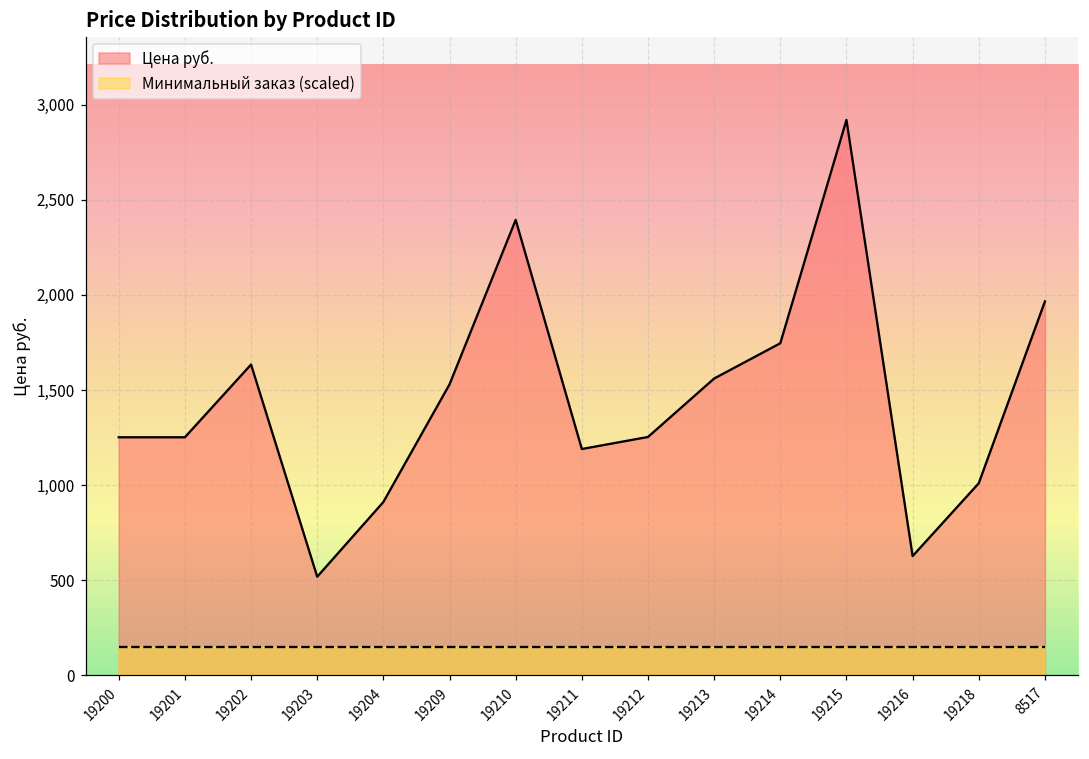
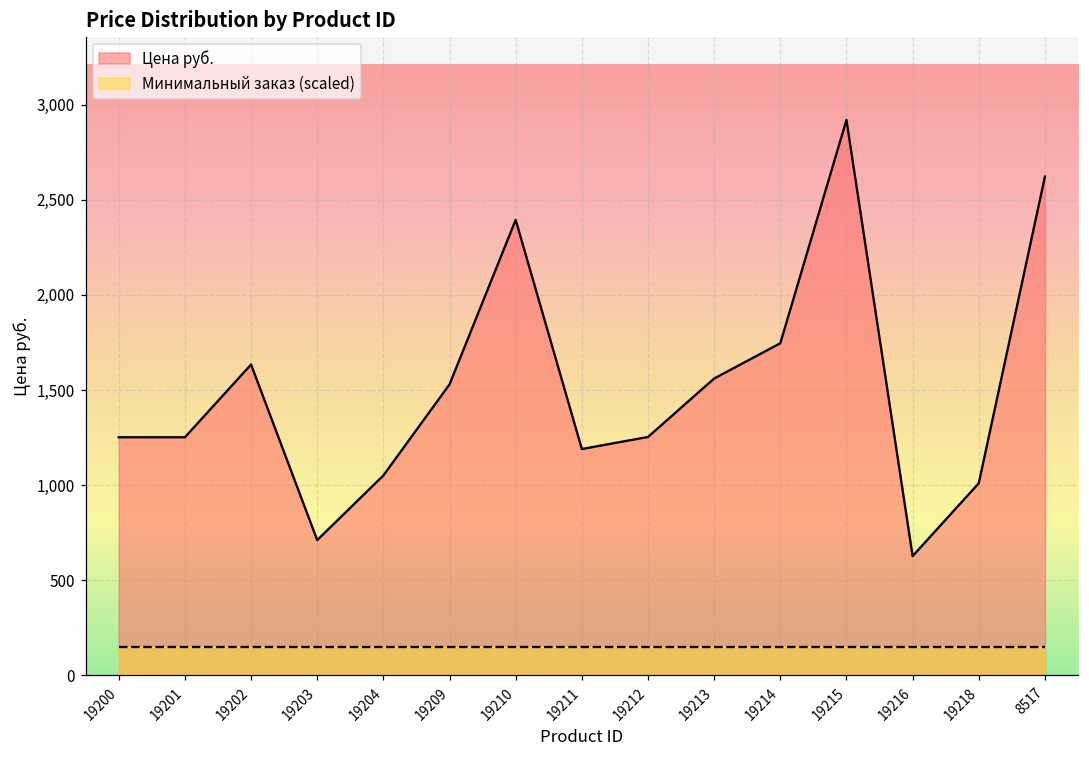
Цена руб., 19203: 520 -> 710
Цена руб., 19204: 910 -> 1,050
Цена руб., 8517: 1,970 -> 2,620
